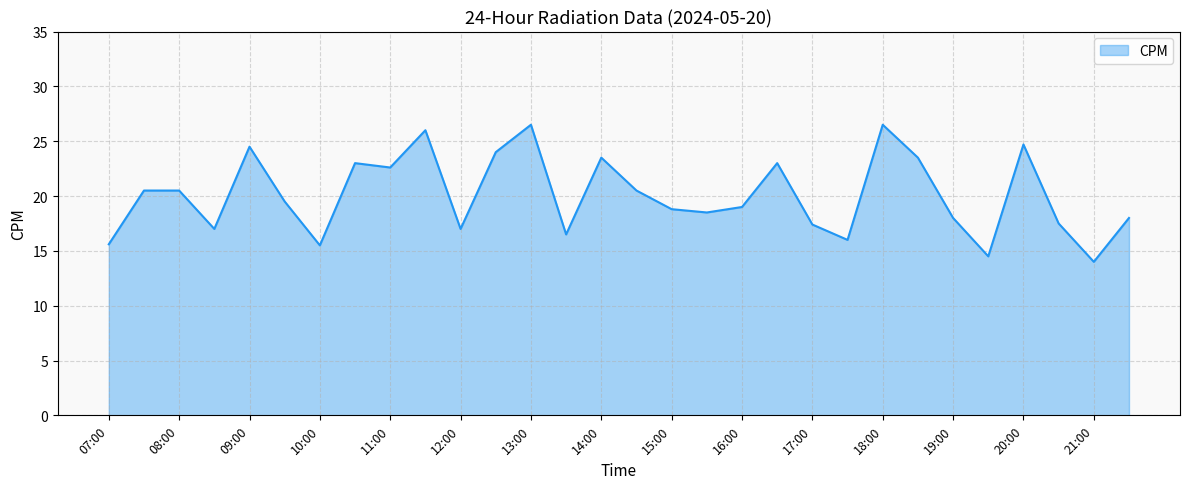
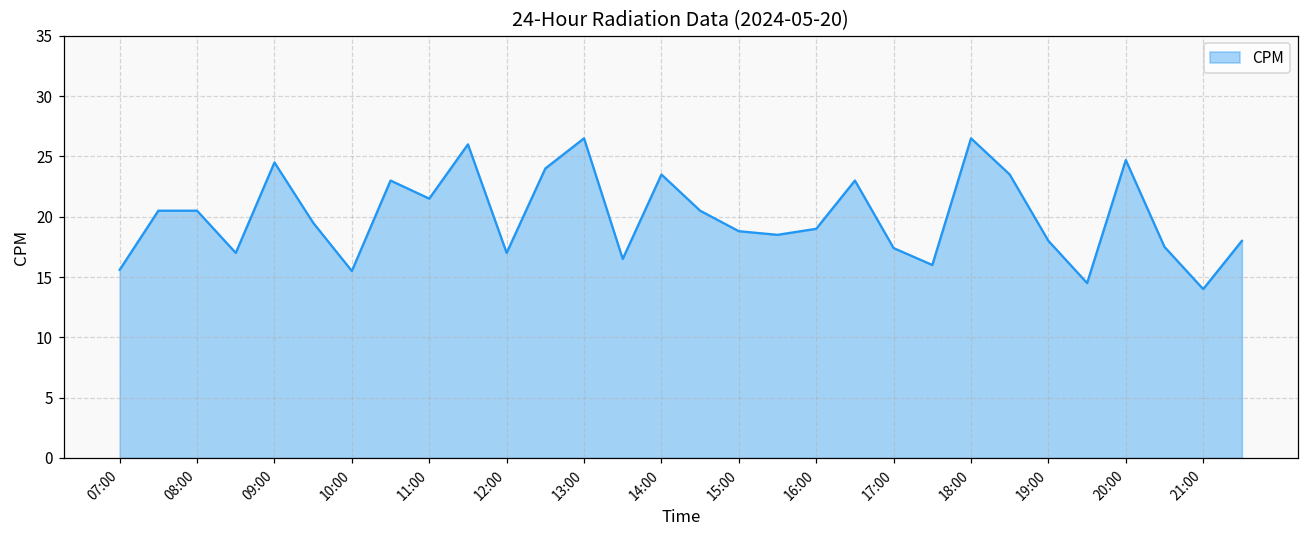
11:00: 22.6 -> 21.5
